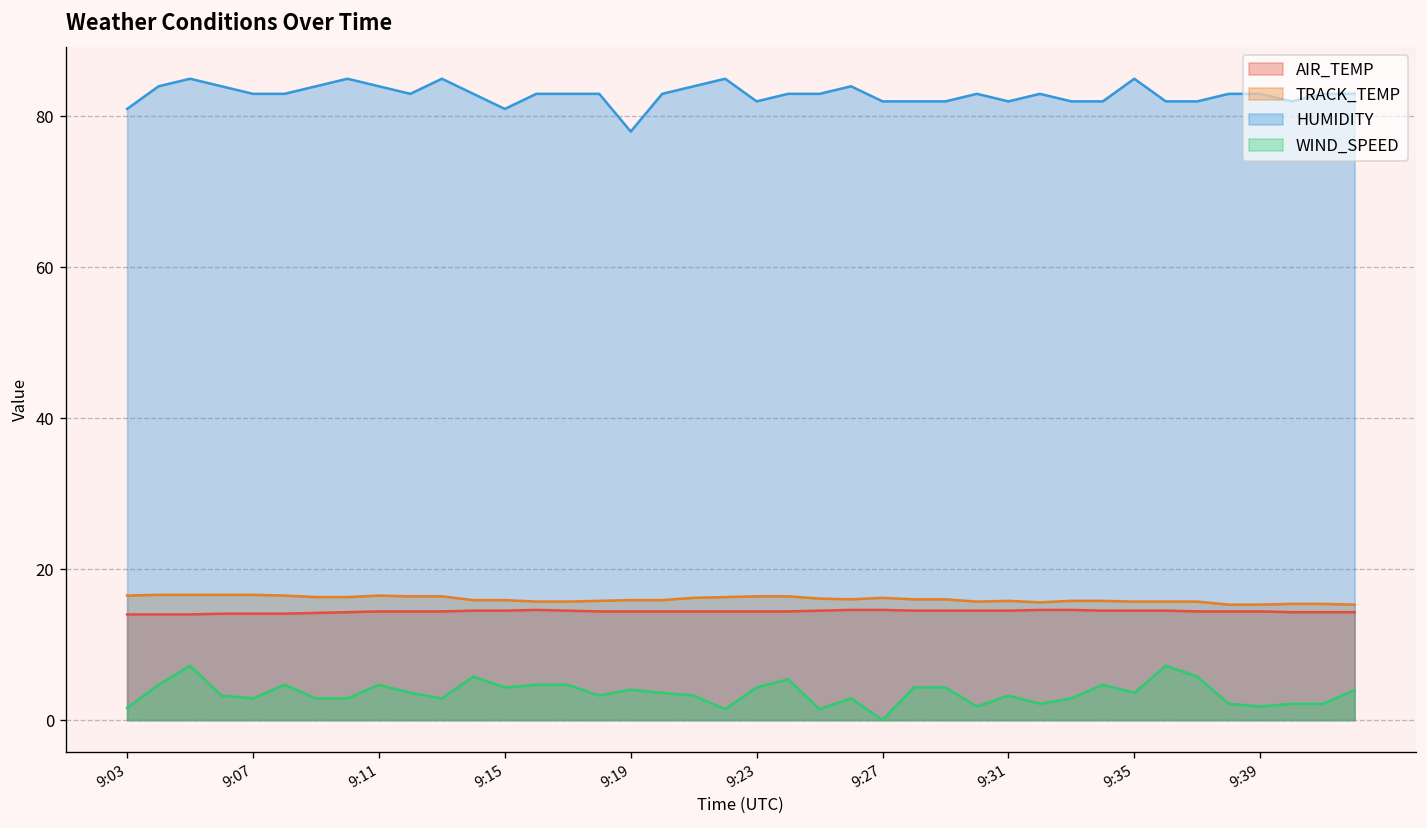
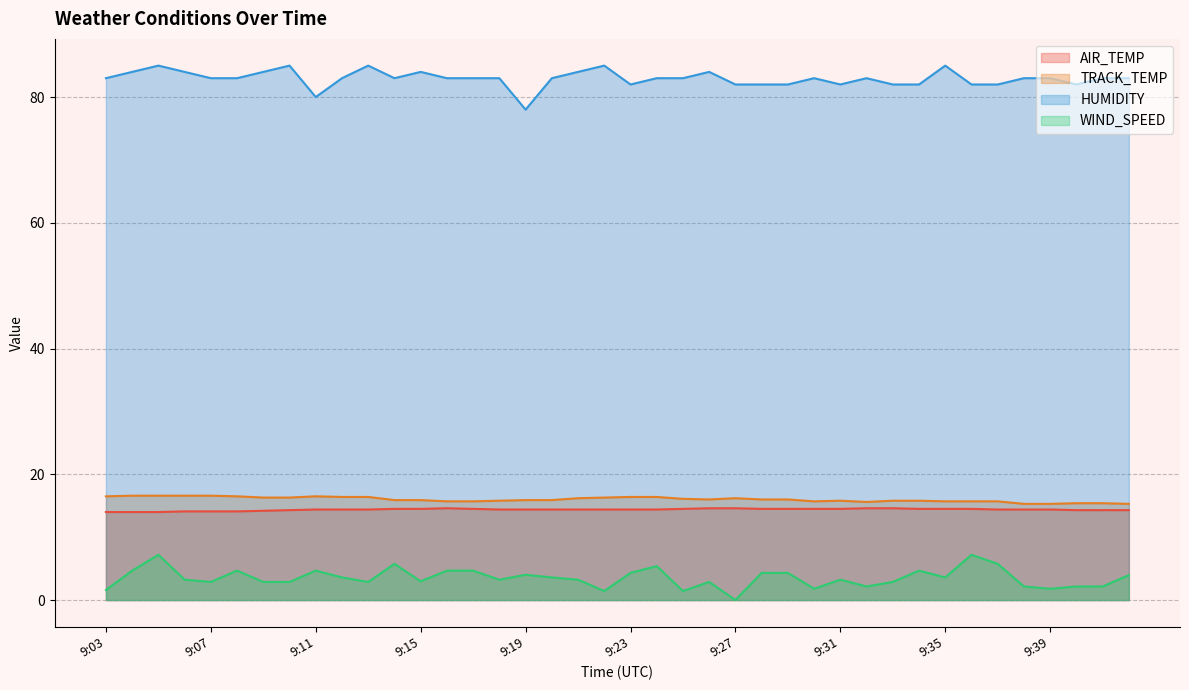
HUMIDITY, 9:03: 81 -> 83
HUMIDITY, 9:11: 84 -> 80
HUMIDITY, 9:15: 81 -> 84
WIND_SPEED, 9:15: 4 -> 3
